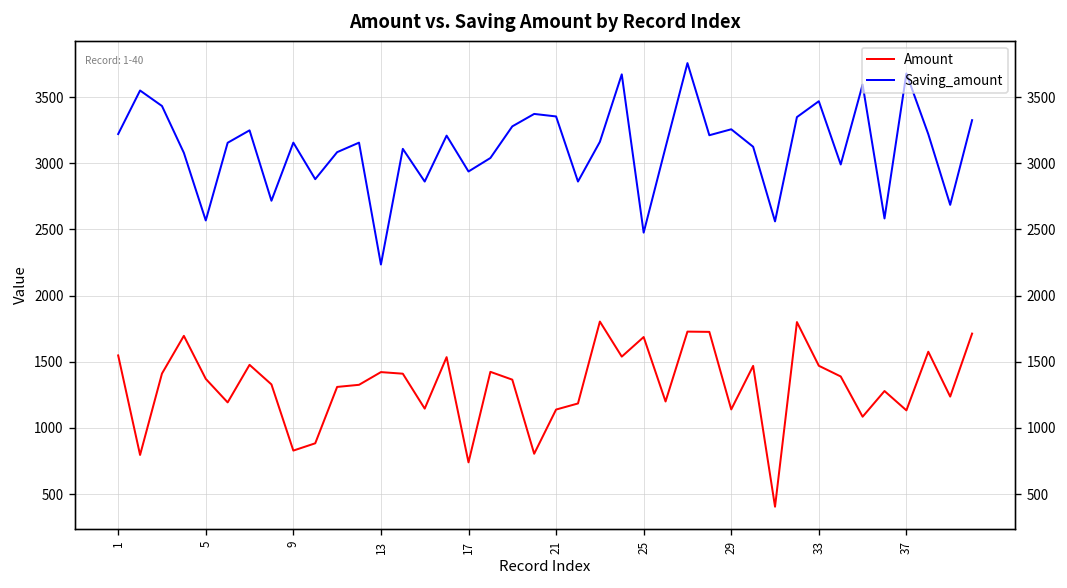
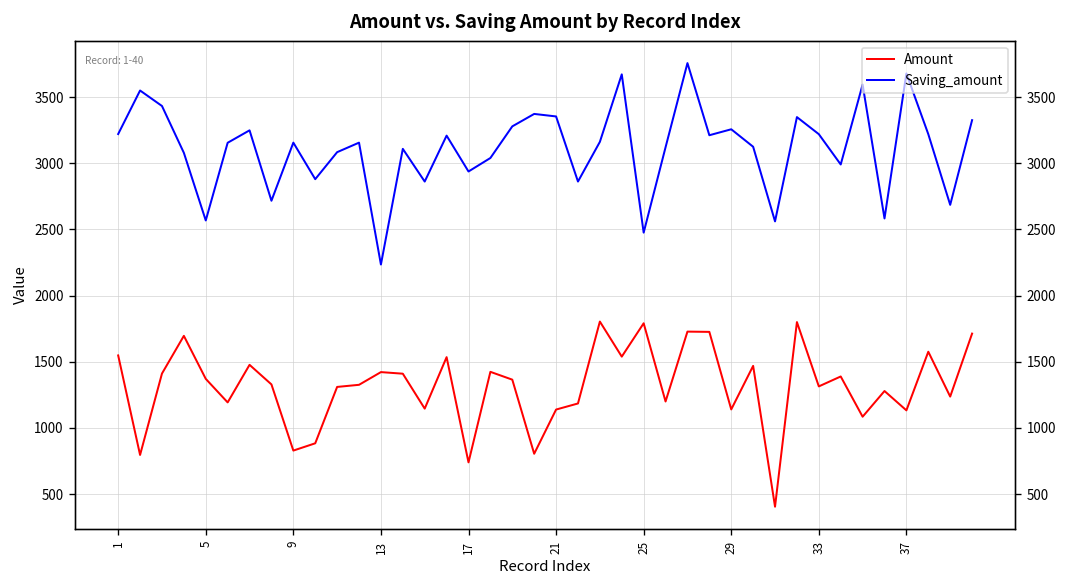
Amount, 25: 1690 -> 1790
Amount, 33: 1470 -> 1310
Saving_amount, 33: 3470 -> 3220
